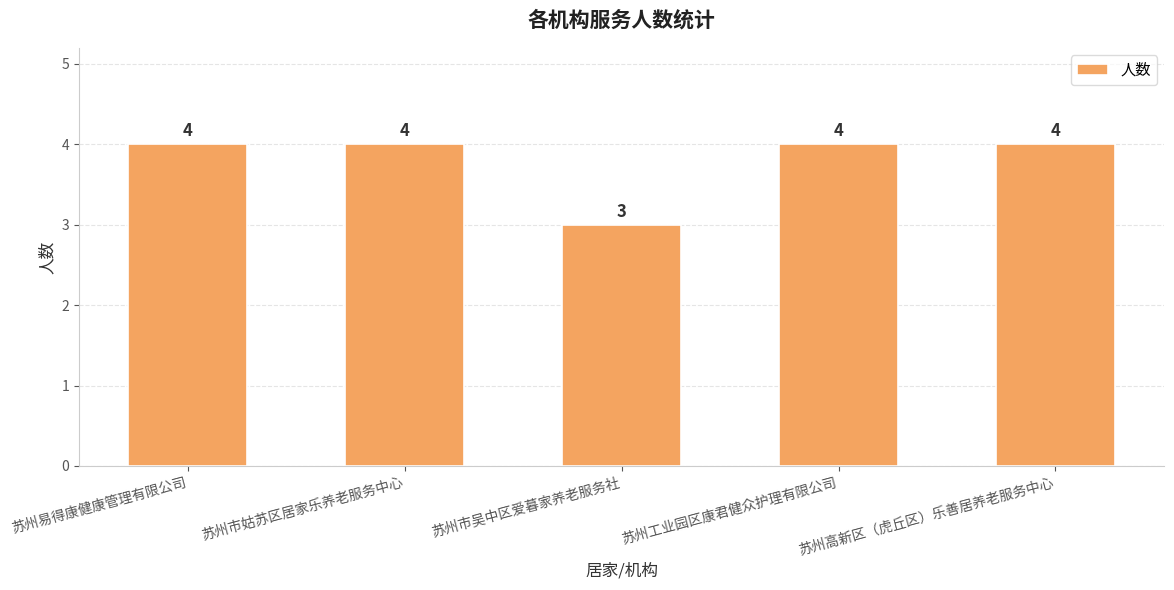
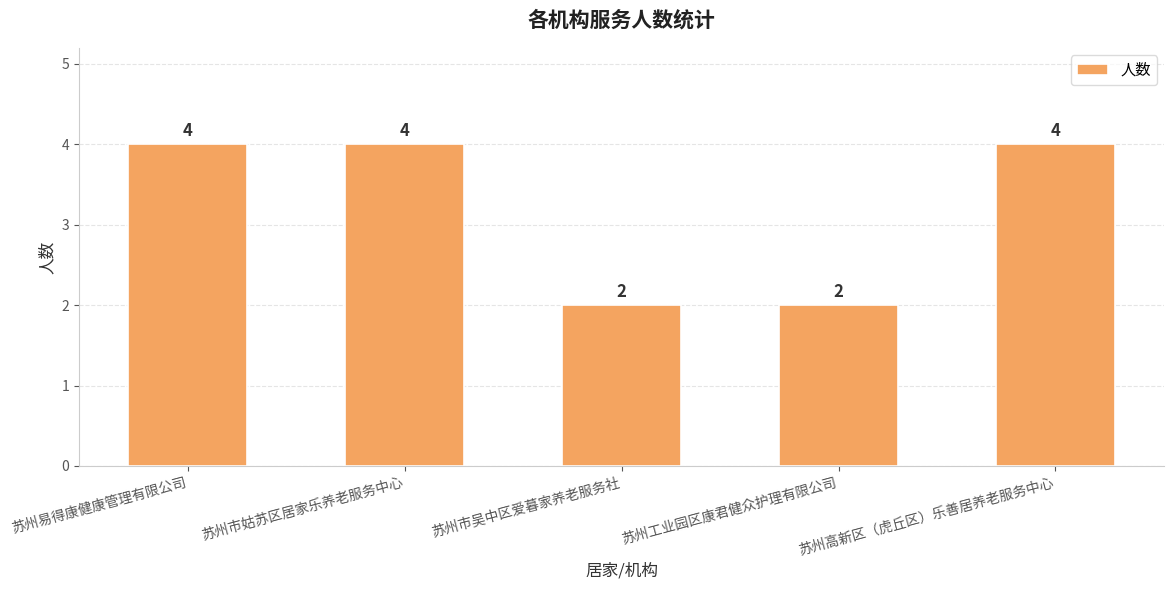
苏州市吴中区爱暮家养老服务社: 3 -> 2
苏州工业园区康君健众护理有限公司: 4 -> 2
